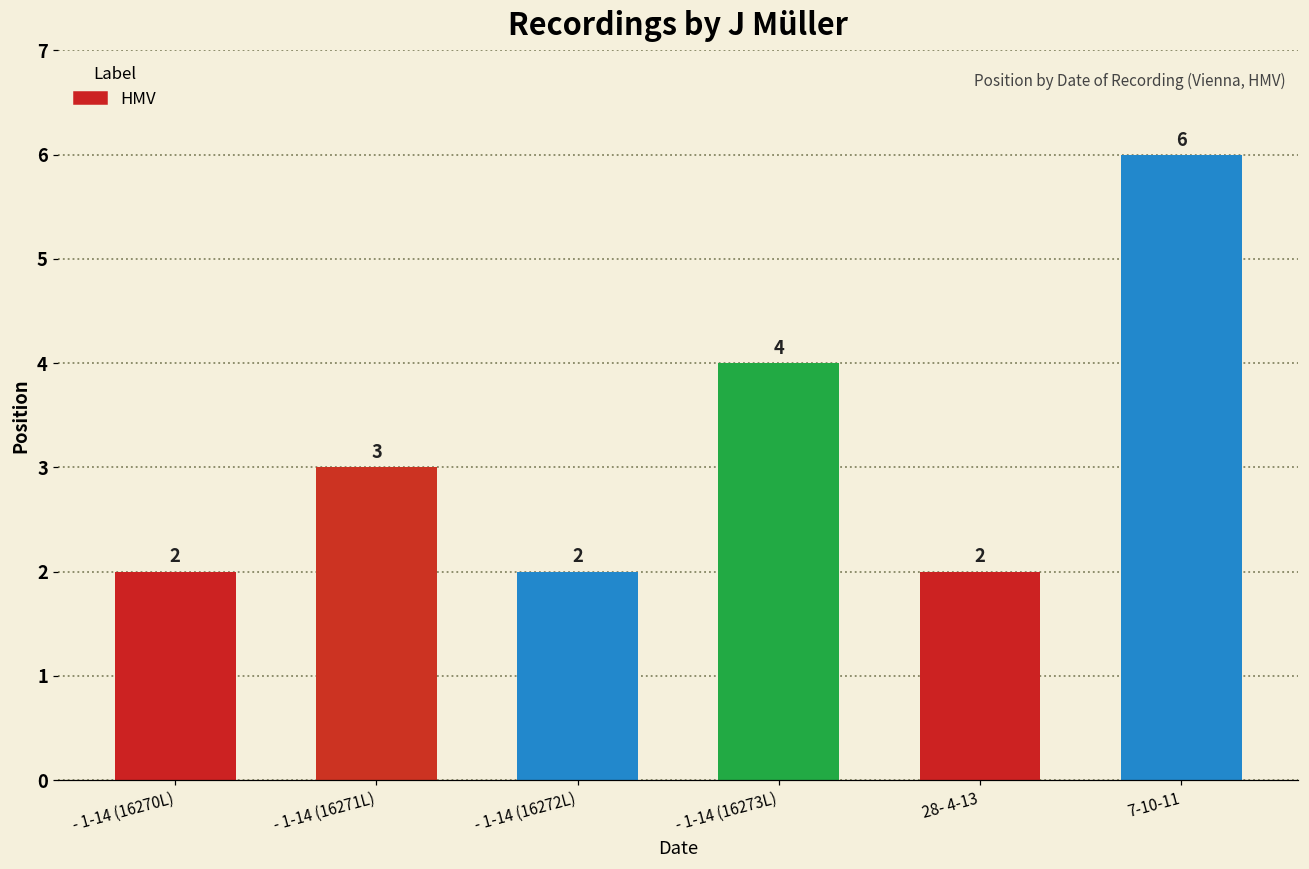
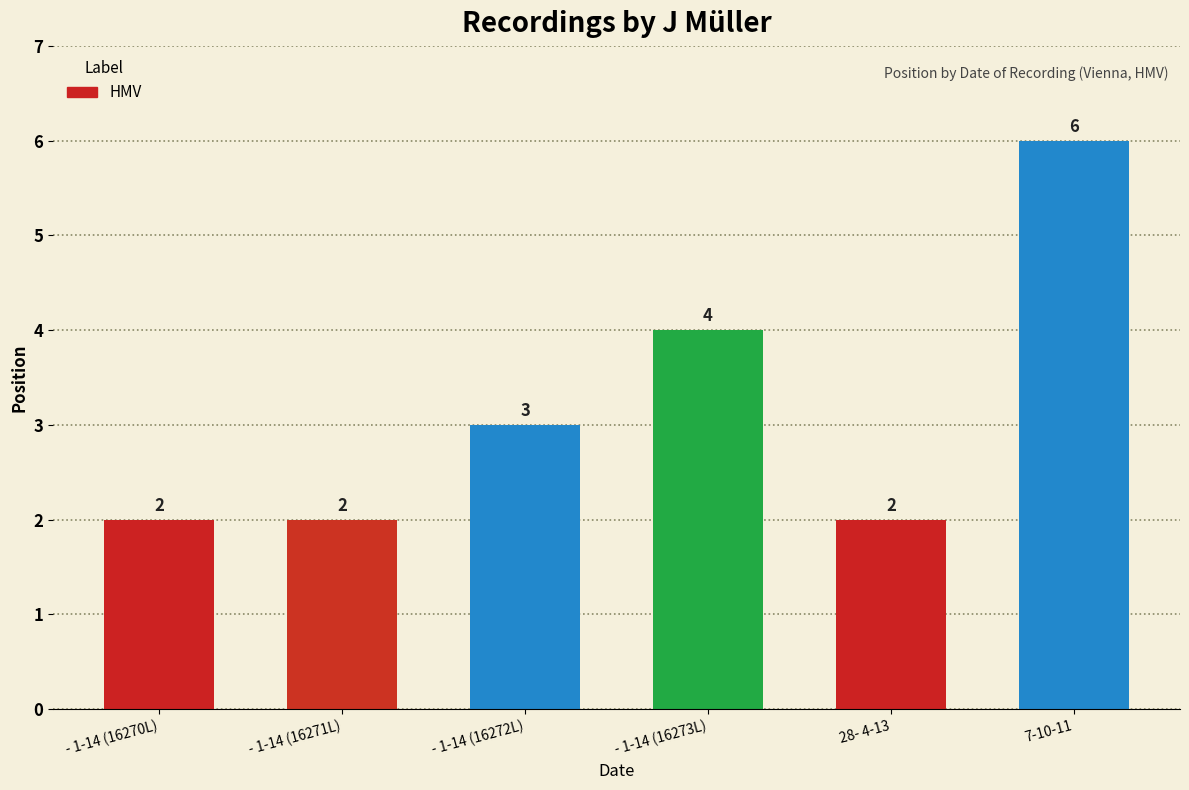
- 1-14 (16271L): 3 -> 2
- 1-14 (16272L): 2 -> 3
